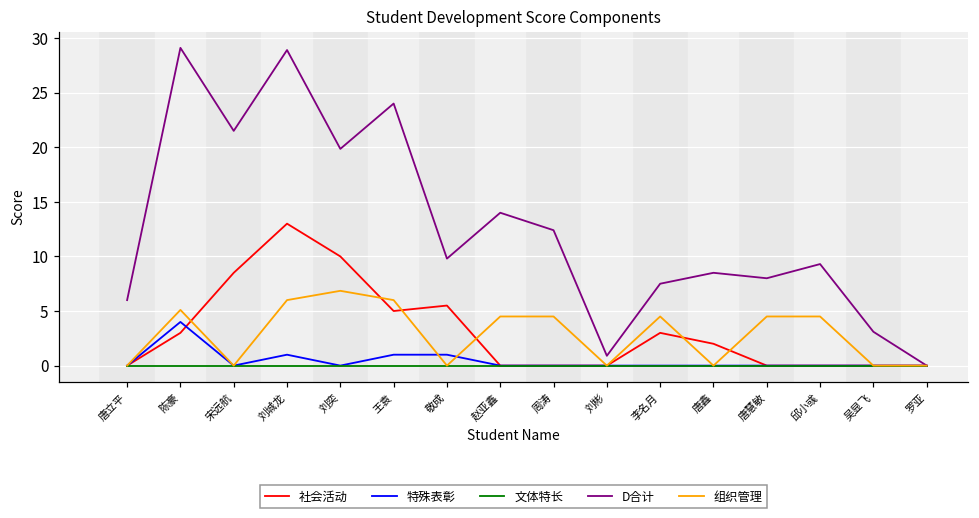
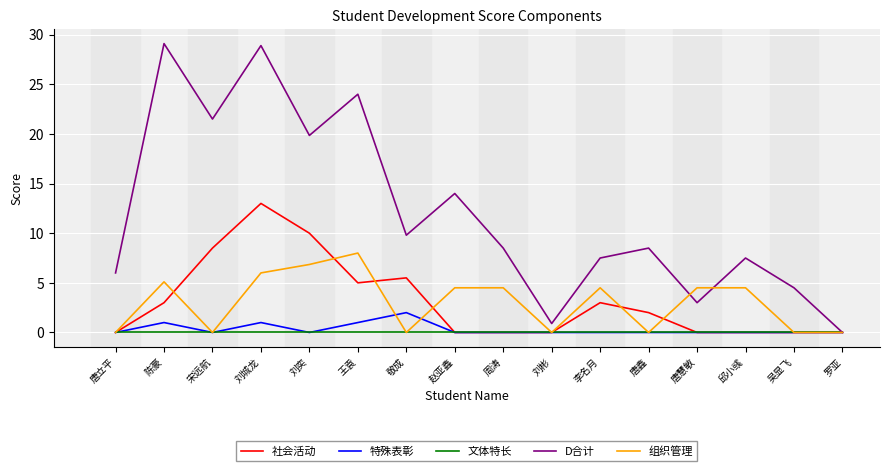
特殊表彰, 陈豪: 4 -> 1
组织管理, 王袁: 6 -> 8
特殊表彰, 敬成: 1 -> 2
D合计, 周涛: 12 -> 9
D合计, 唐慧敏: 8 -> 3
D合计, 邱小彧: 9 -> 8
D合计, 吴显飞: 3 -> 5
